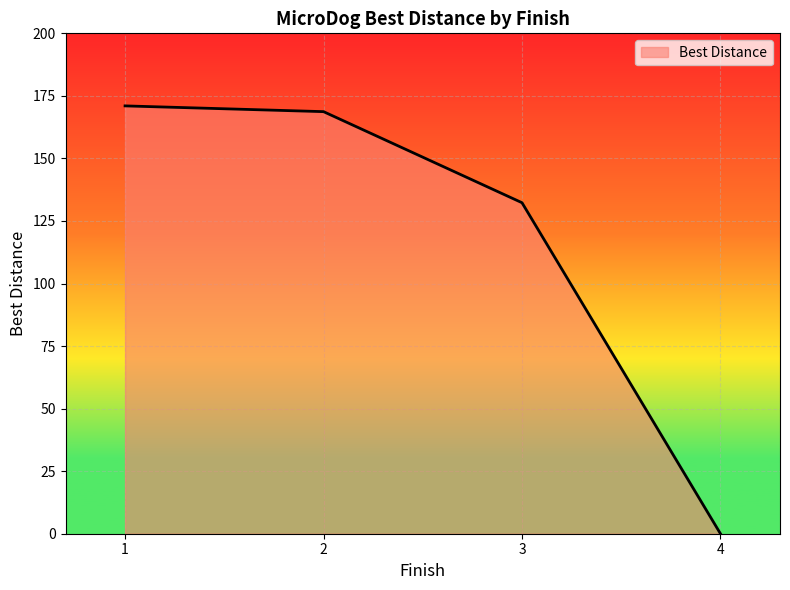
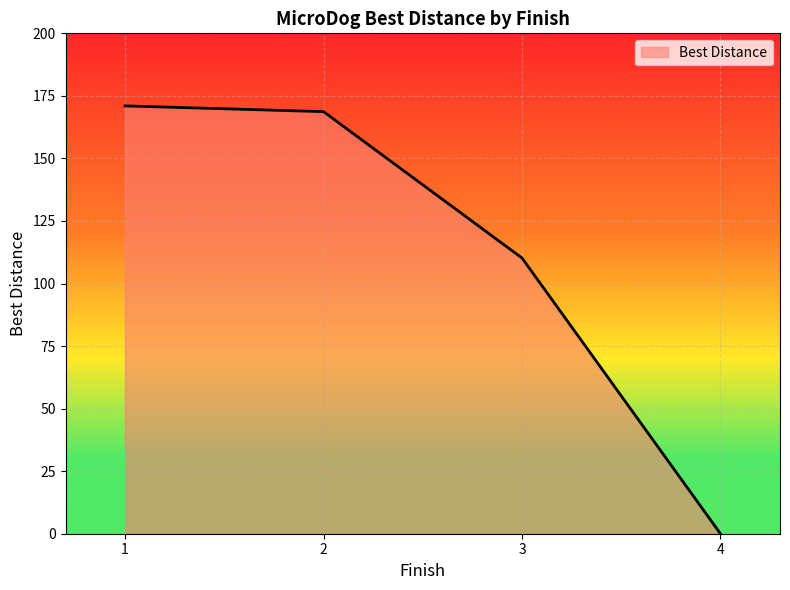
3: 132 -> 110
